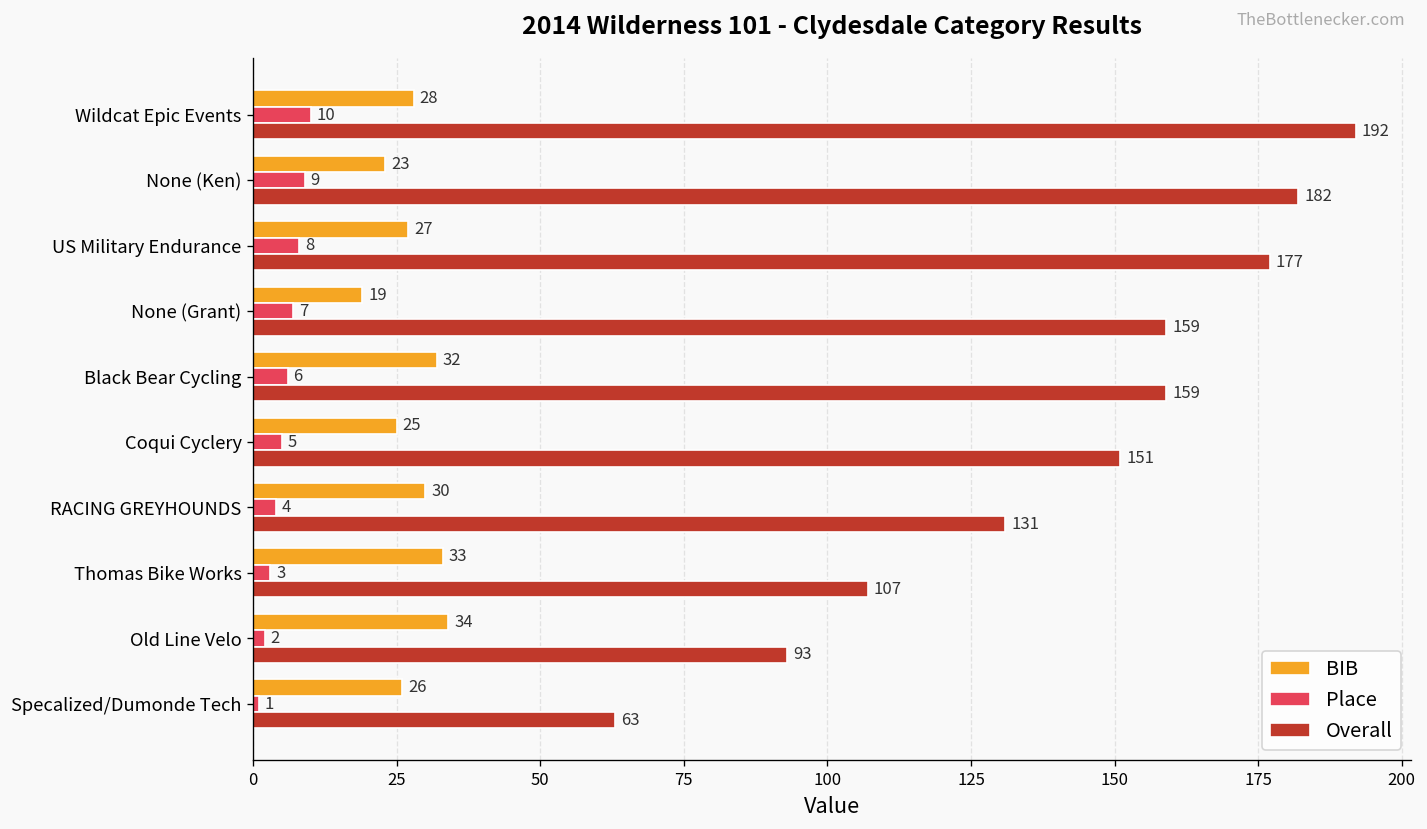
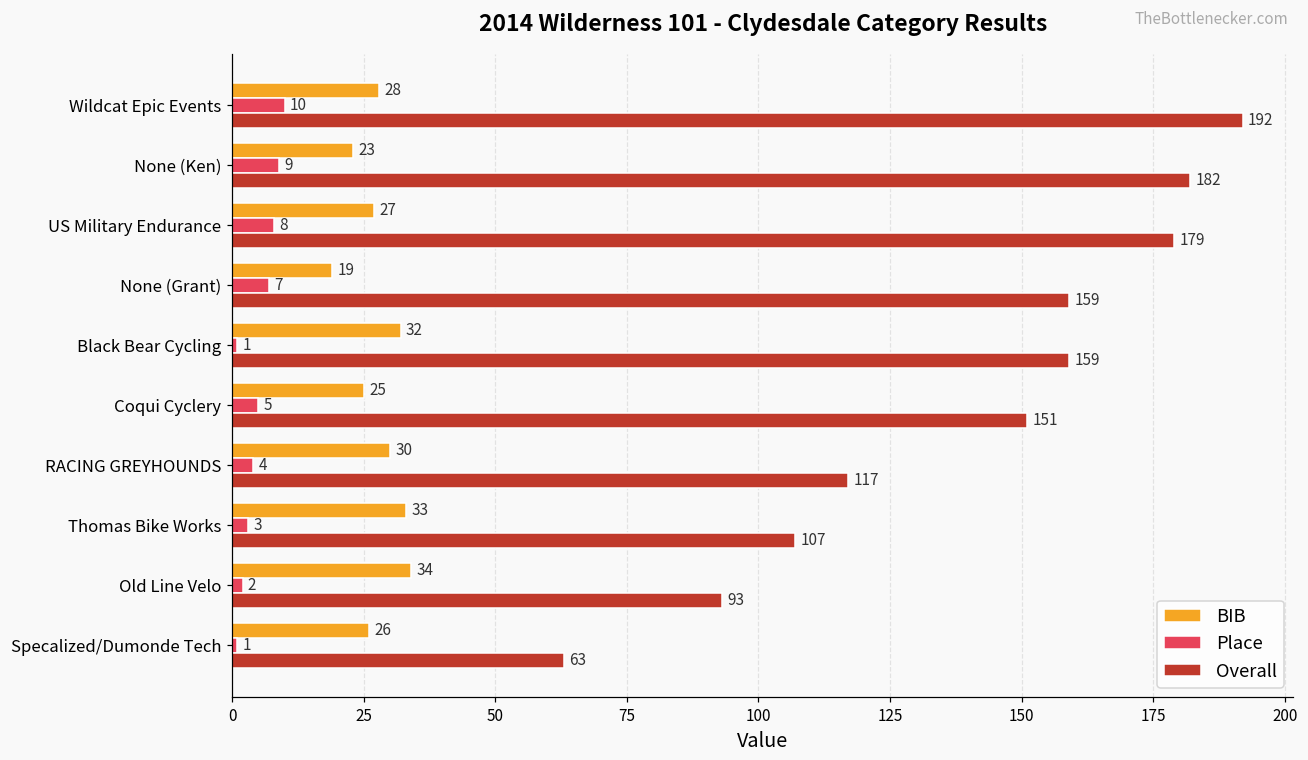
Overall, US Military Endurance: 177 -> 179
Place, Black Bear Cycling: 6 -> 1
Overall, RACING GREYHOUNDS: 131 -> 117
